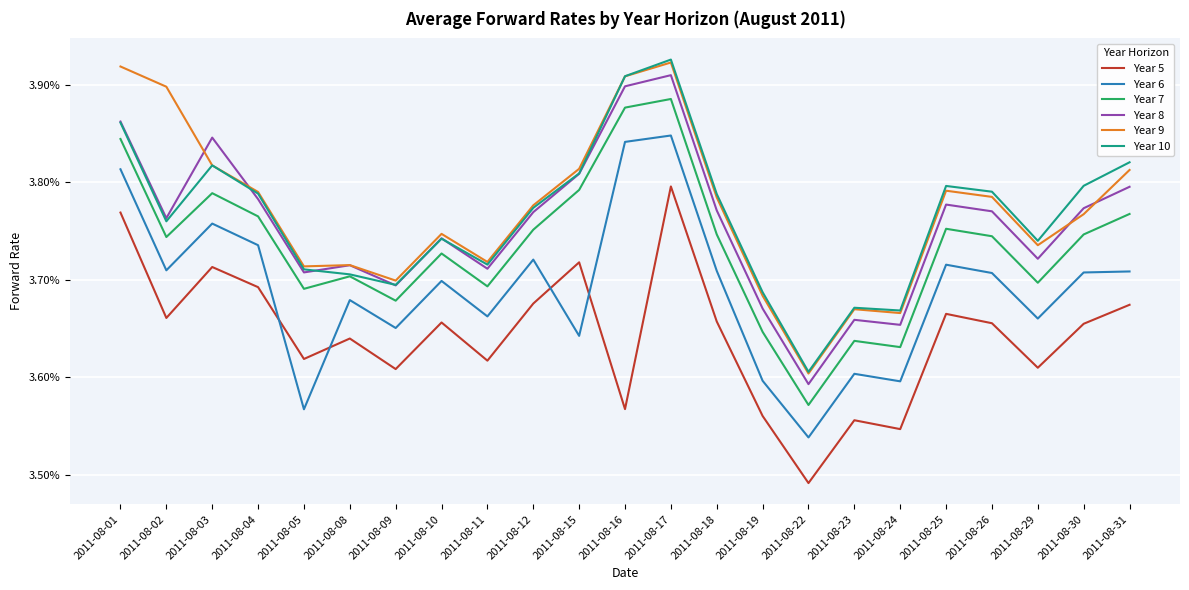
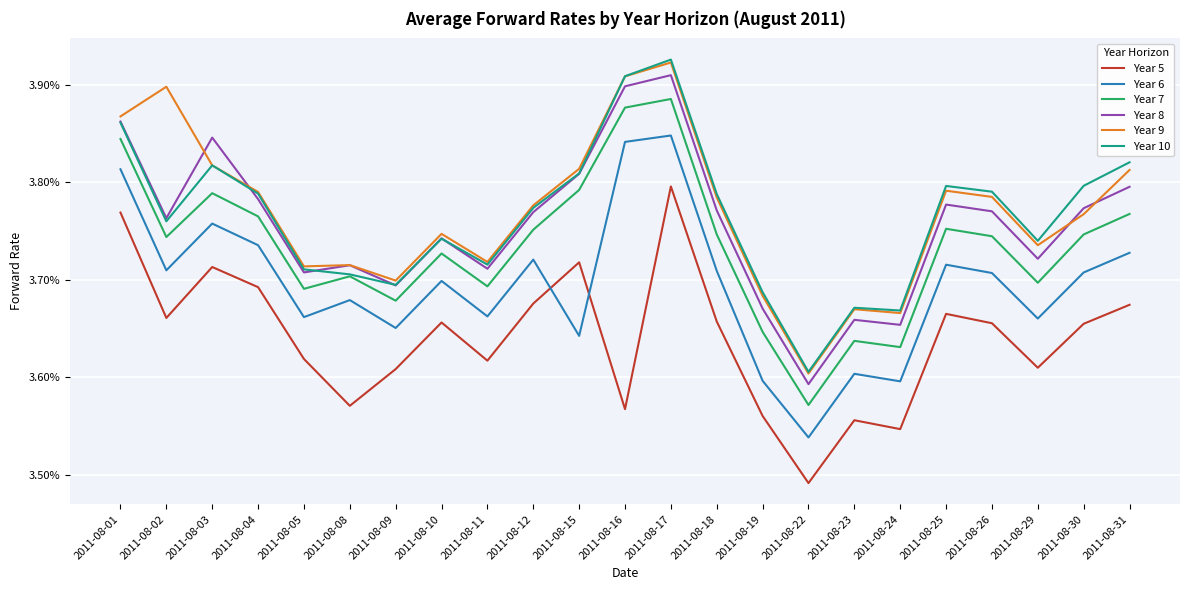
Year 9, 2011-08-01: 3.92% -> 3.87%
Year 6, 2011-08-05: 3.57% -> 3.66%
Year 5, 2011-08-08: 3.64% -> 3.57%
Year 6, 2011-08-31: 3.71% -> 3.73%
